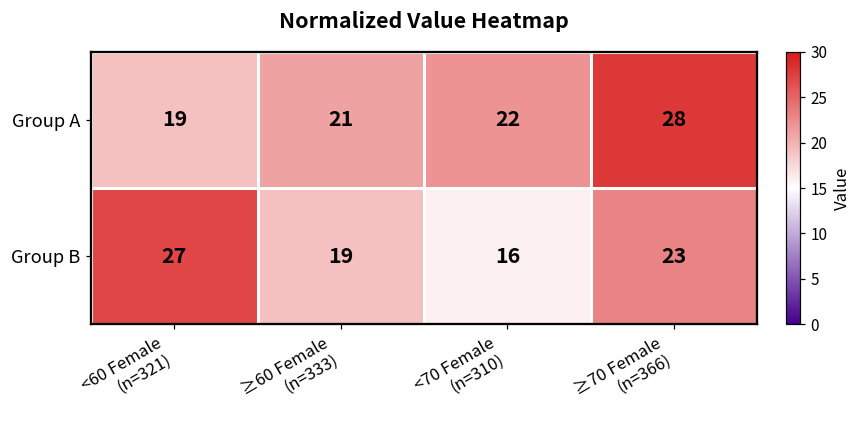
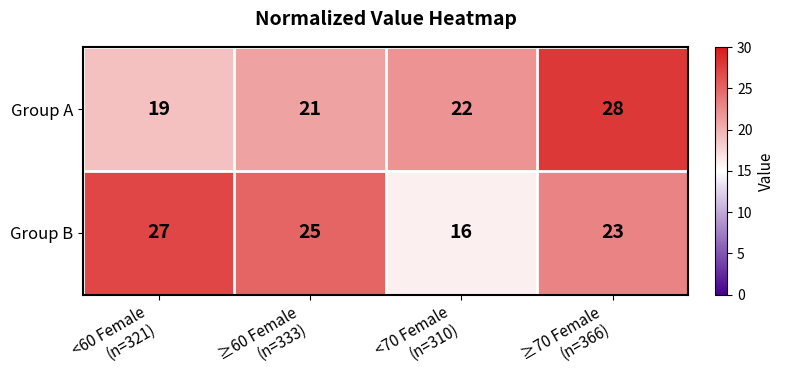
Group B, ≥60 Female (n=333): 19 -> 25
